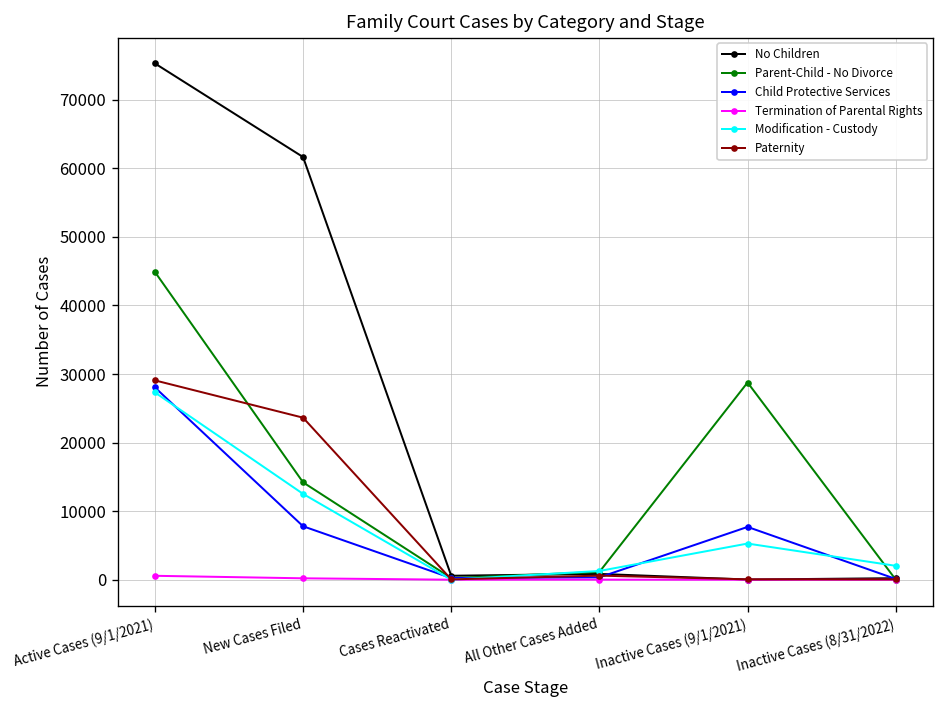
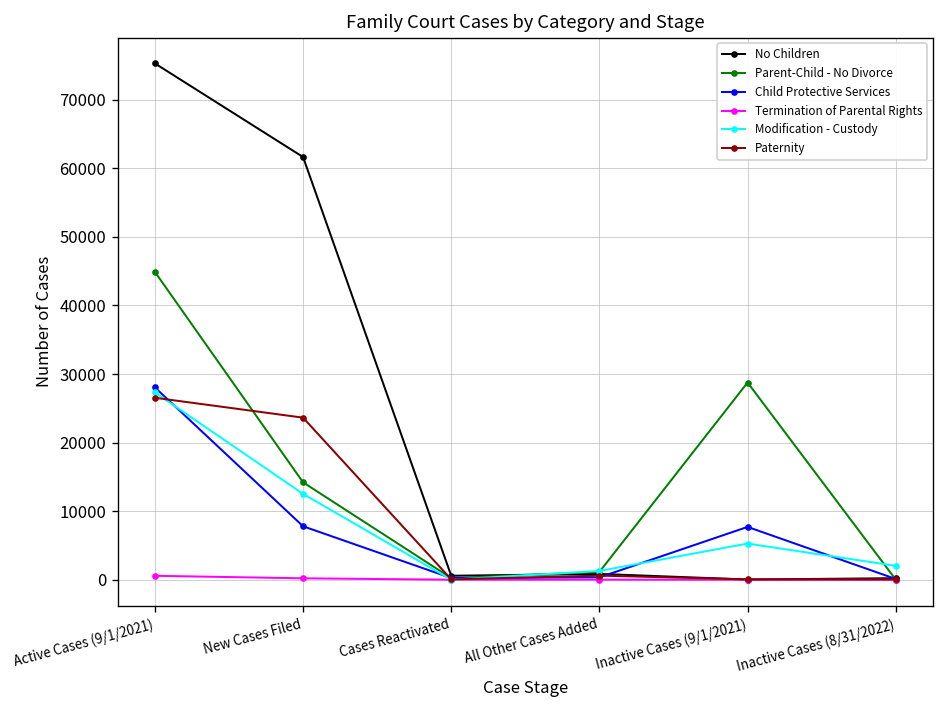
Paternity, Active Cases (9/1/2021): 29000 -> 27000
